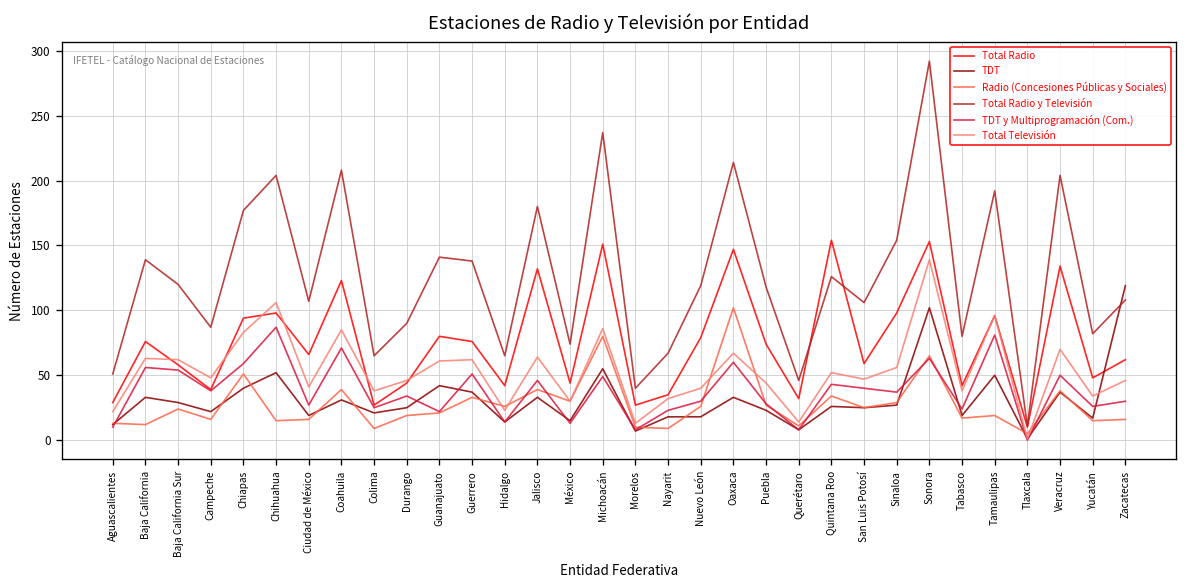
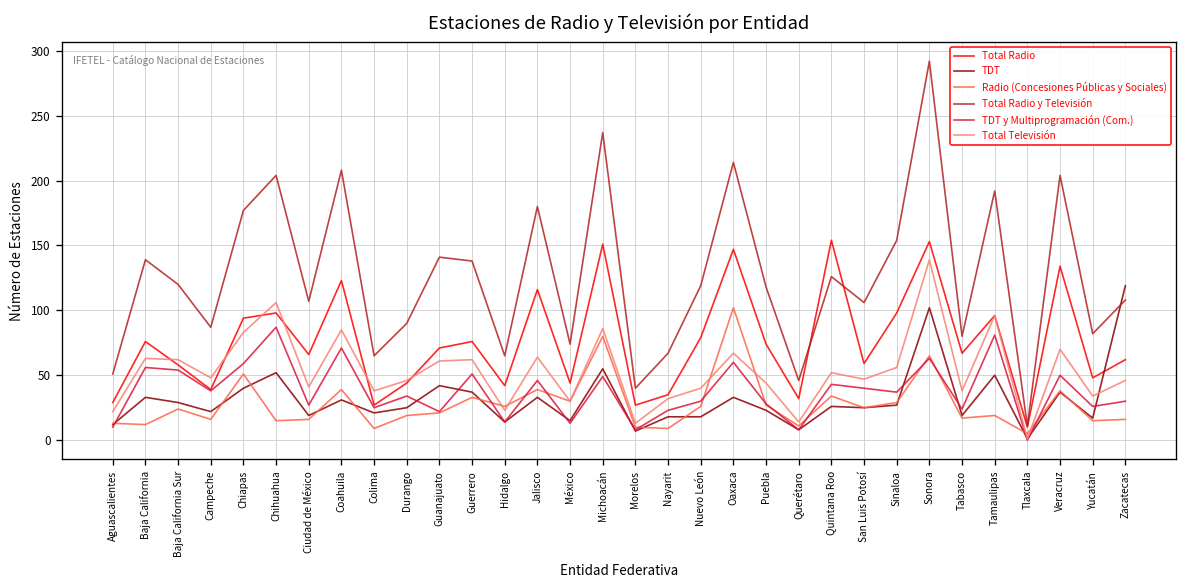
Total Radio, Guanajuato: 80 -> 71
Total Radio, Jalisco: 132 -> 116
Total Radio, Tabasco: 42 -> 67
